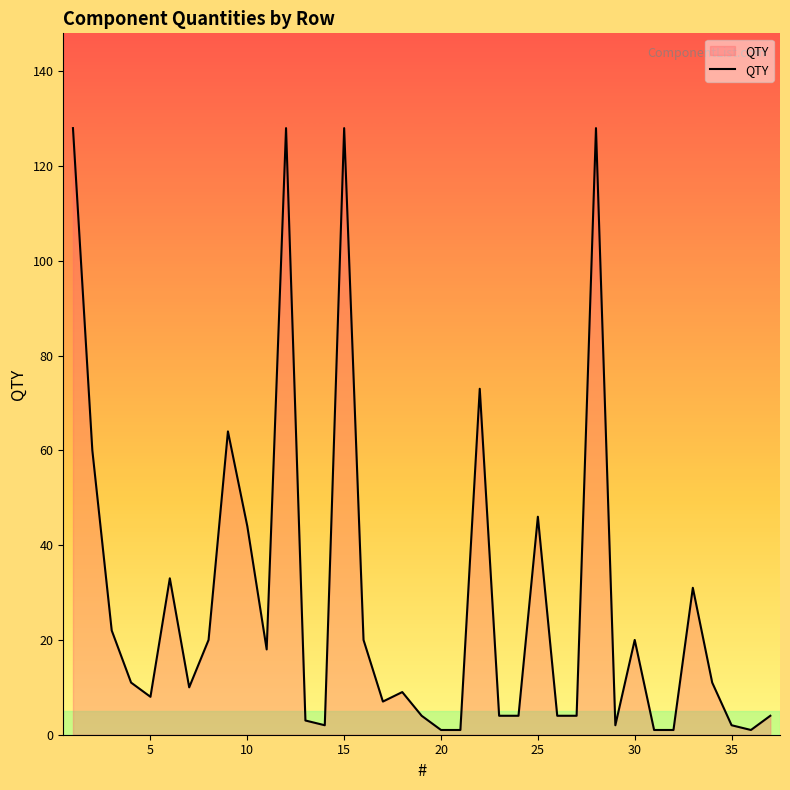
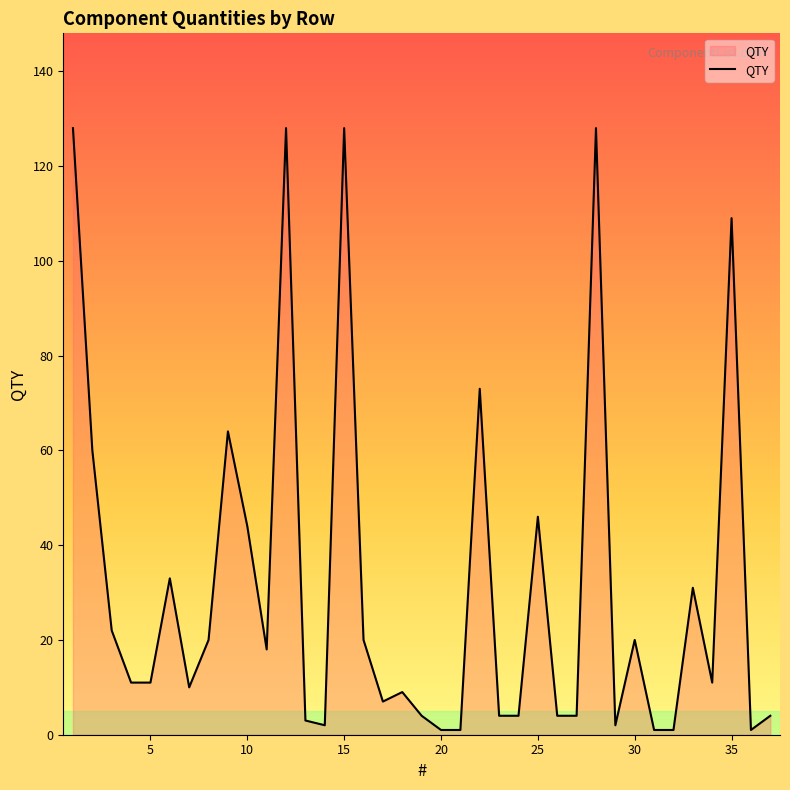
5: 8 -> 11
35: 2 -> 109
